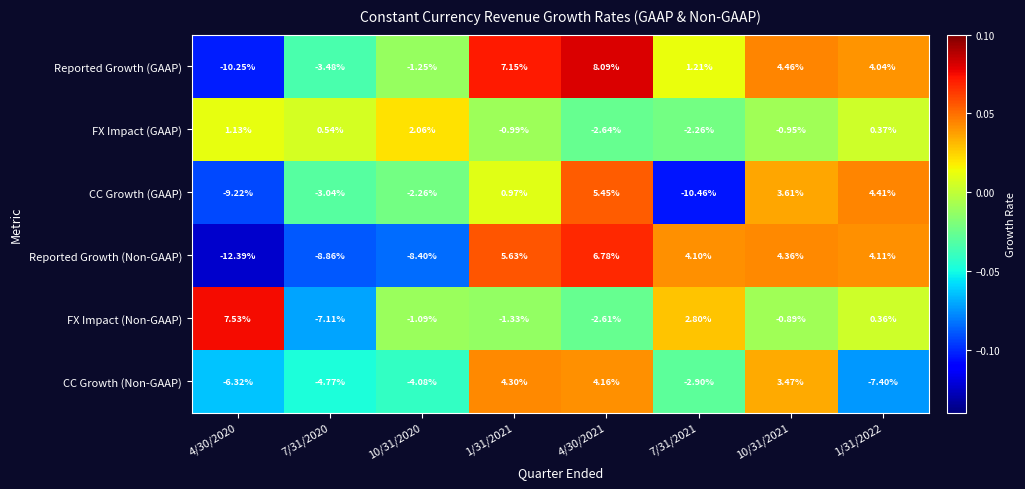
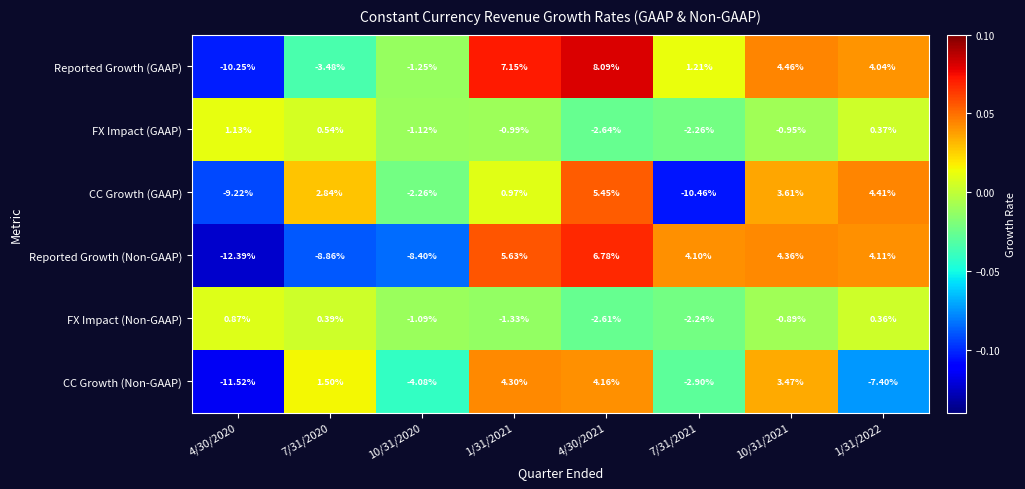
FX Impact (GAAP), 10/31/2020: 2.06% -> -1.12%
CC Growth (GAAP), 7/31/2020: -3.04% -> 2.84%
FX Impact (Non-GAAP), 4/30/2020: 7.53% -> 0.87%
FX Impact (Non-GAAP), 7/31/2020: -7.11% -> 0.39%
FX Impact (Non-GAAP), 7/31/2021: 2.80% -> -2.24%
CC Growth (Non-GAAP), 4/30/2020: -6.32% -> -11.52%
CC Growth (Non-GAAP), 7/31/2020: -4.77% -> 1.50%
